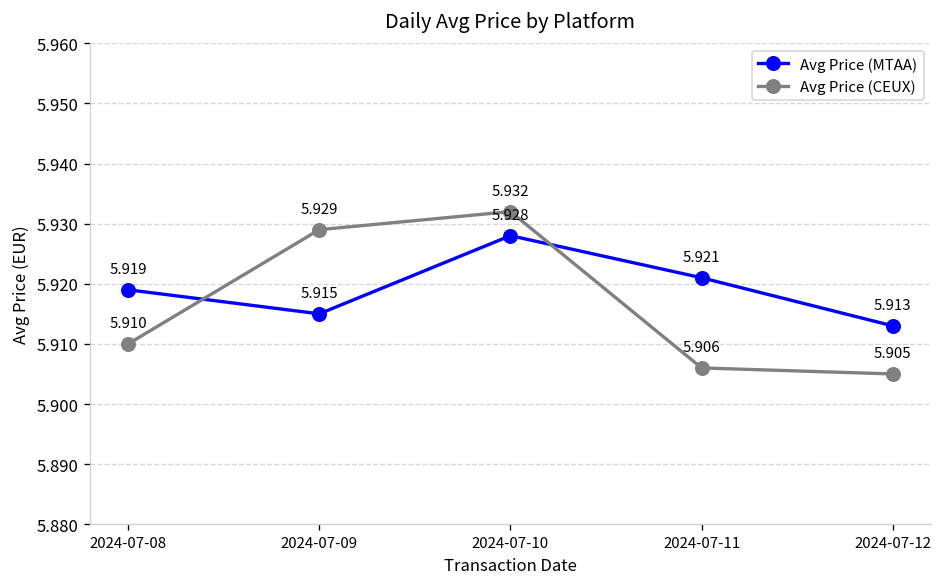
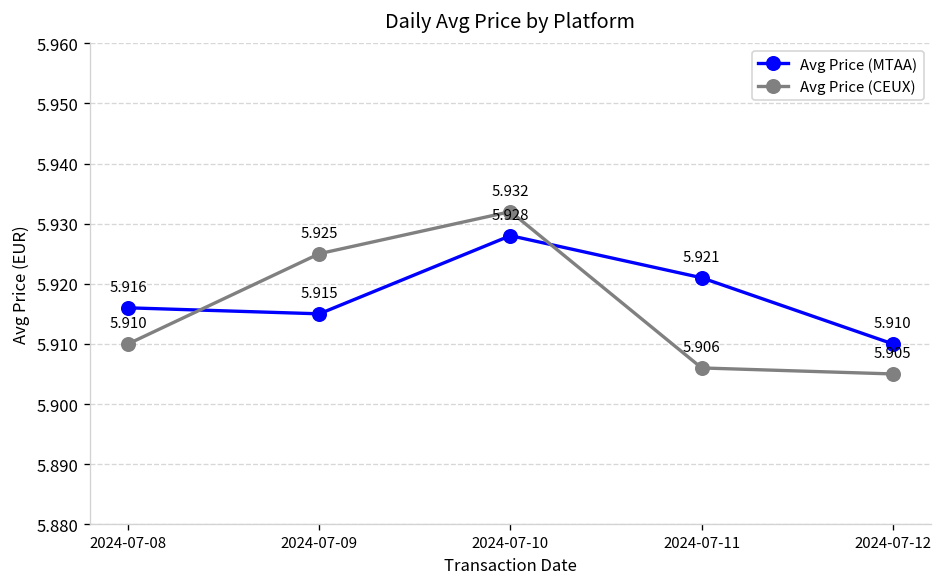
Avg Price (MTAA), 2024-07-08: 5.919 -> 5.916
Avg Price (CEUX), 2024-07-09: 5.929 -> 5.925
Avg Price (MTAA), 2024-07-12: 5.913 -> 5.910
